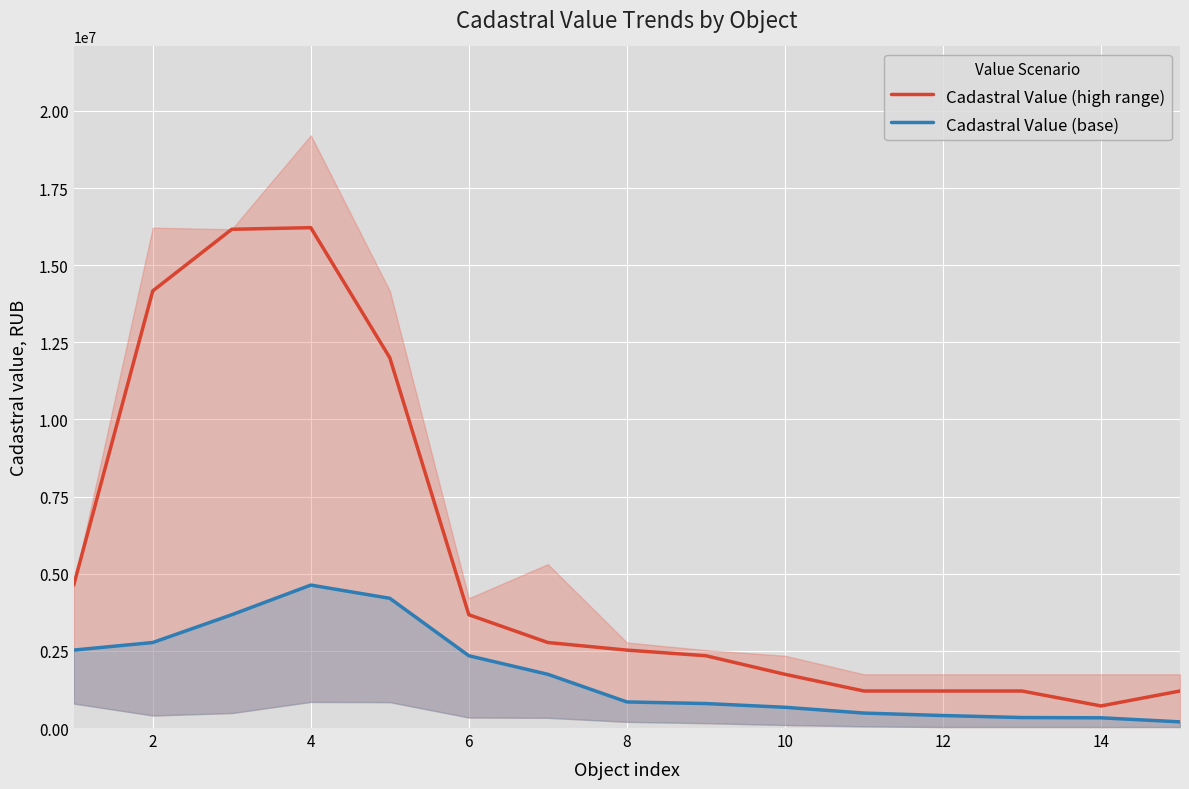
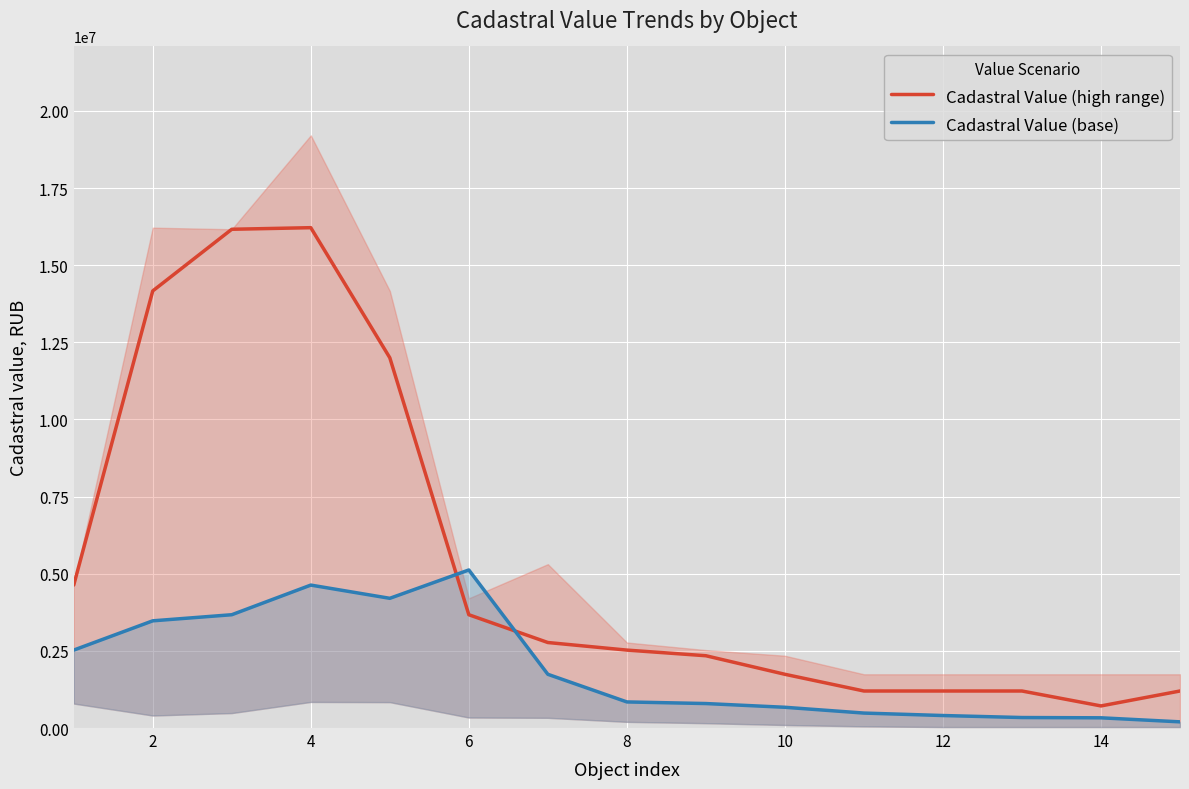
Cadastral Value (base), 2: 2800000 -> 3500000
Cadastral Value (base), 6: 2300000 -> 5100000
